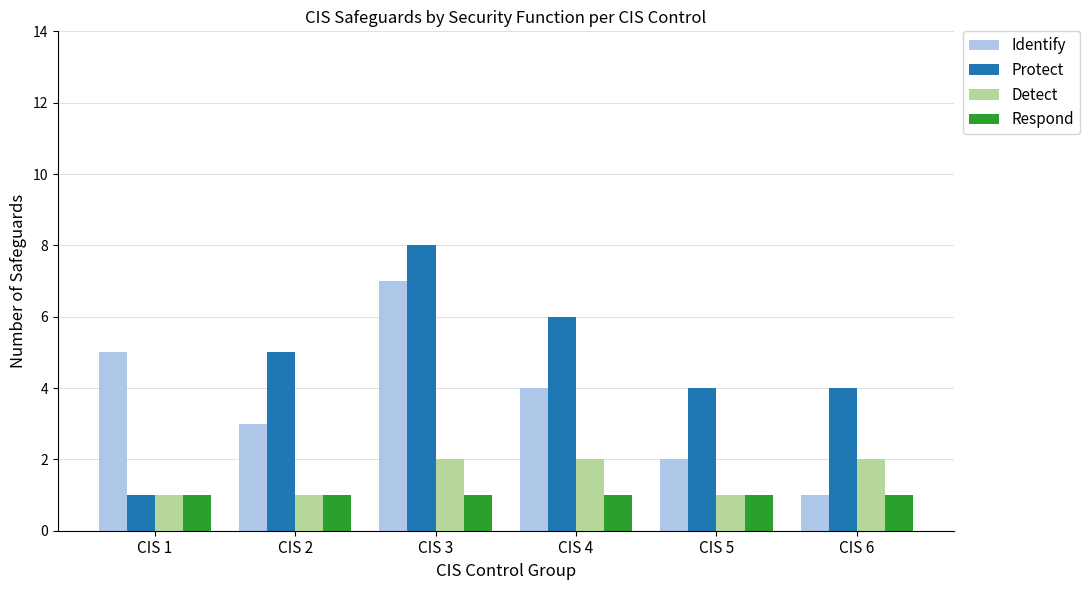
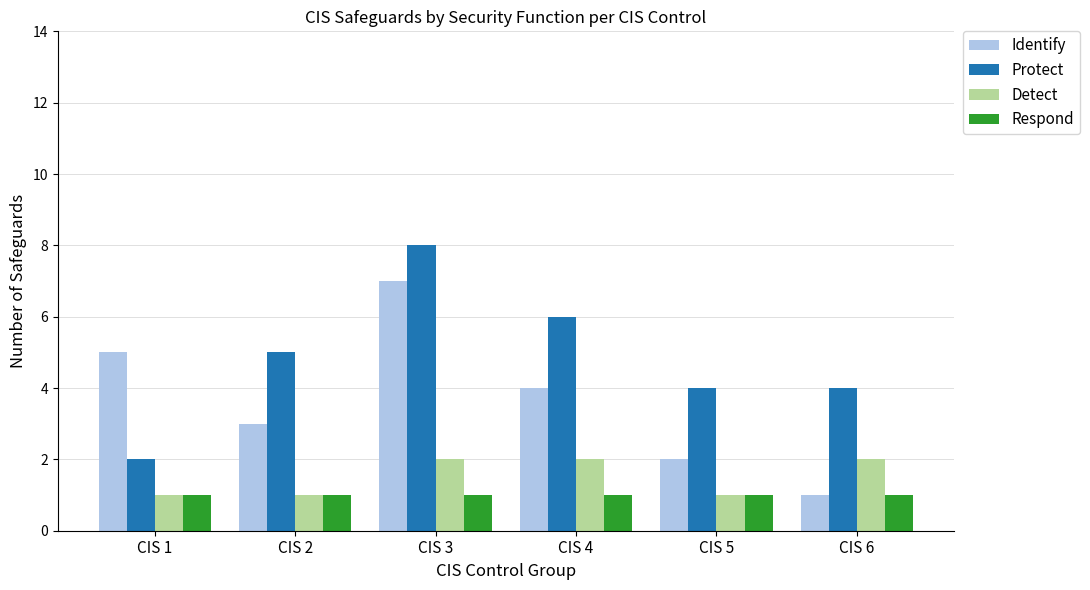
Protect, CIS 1: 1 -> 2
